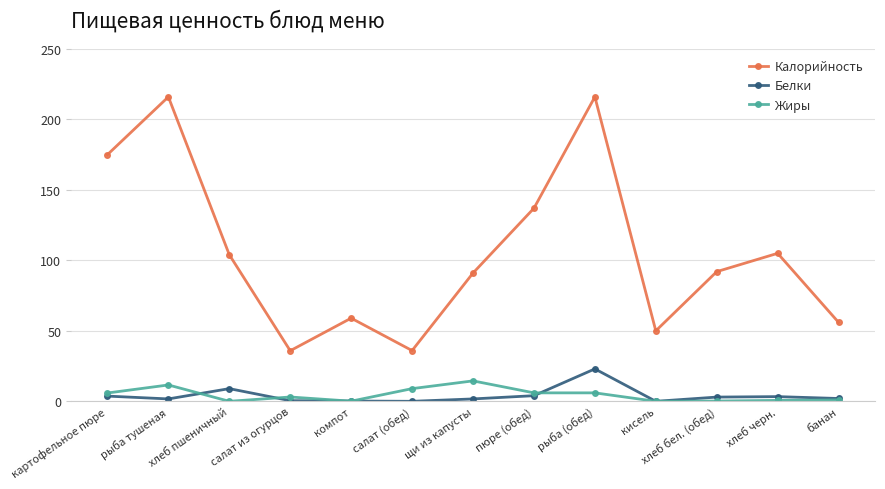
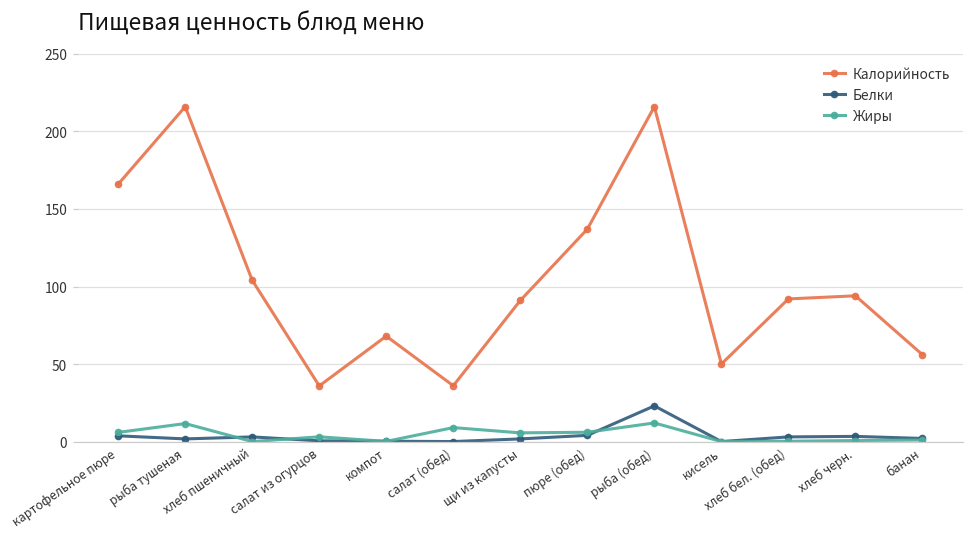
Калорийность, картофельное пюре: 175 -> 166
Белки, хлеб пшеничный: 9 -> 3
Калорийность, компот: 59 -> 68
Жиры, щи из капусты: 15 -> 6
Жиры, рыба (обед): 6 -> 12
Калорийность, хлеб черн.: 105 -> 94
